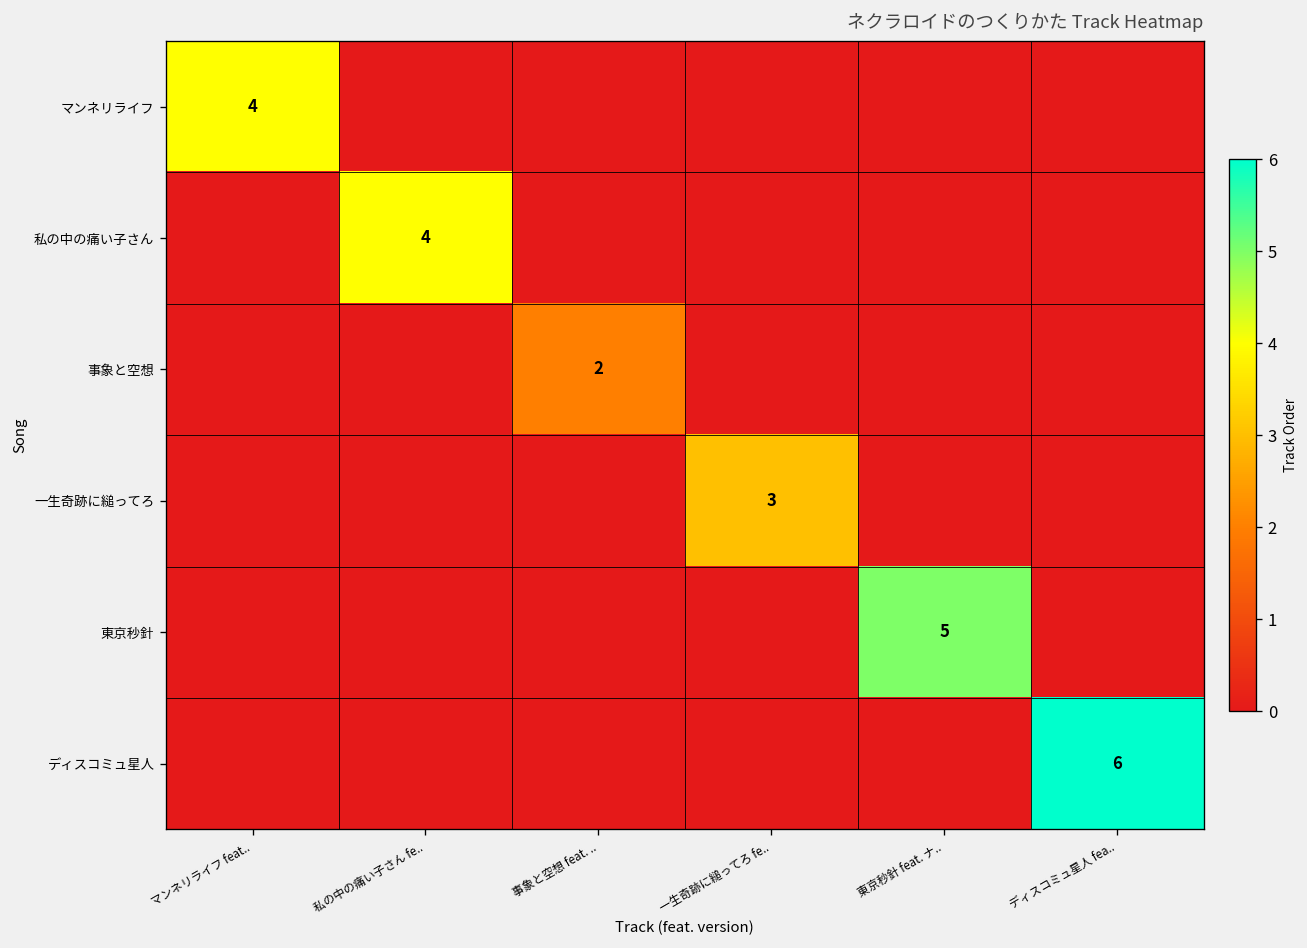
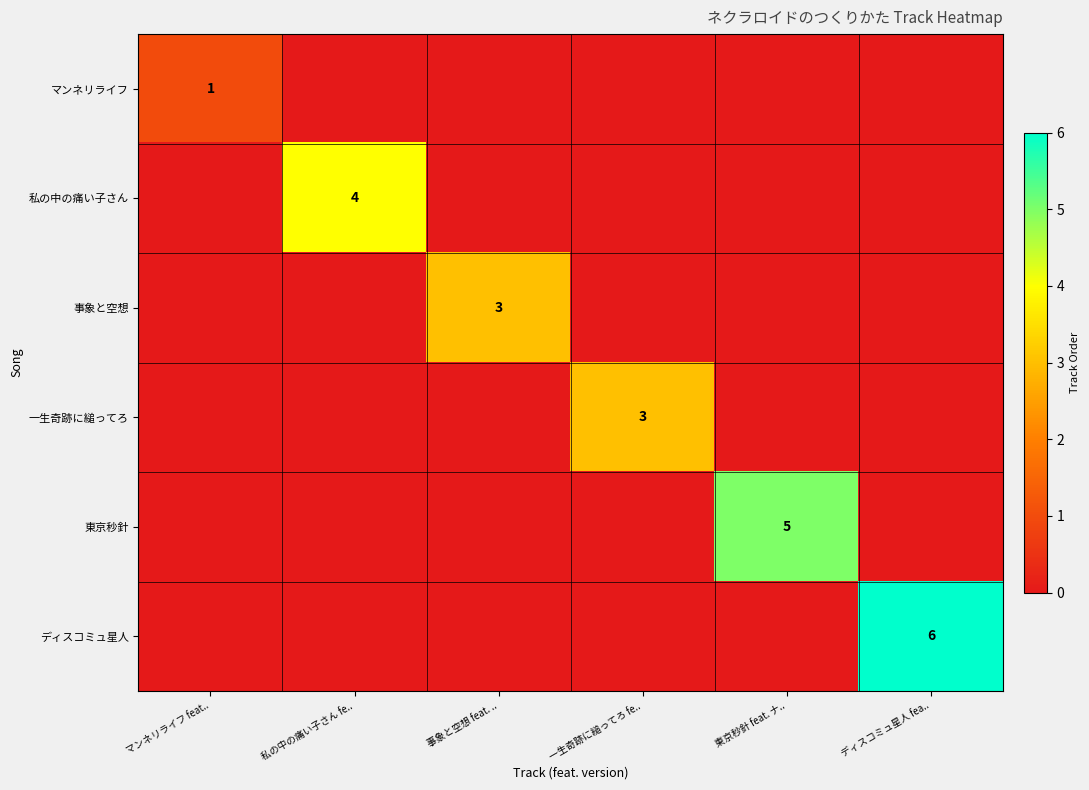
マンネリライフ, マンネリライフ feat..: 4 -> 1
事象と空想, 事象と空想 feat. ..: 2 -> 3
